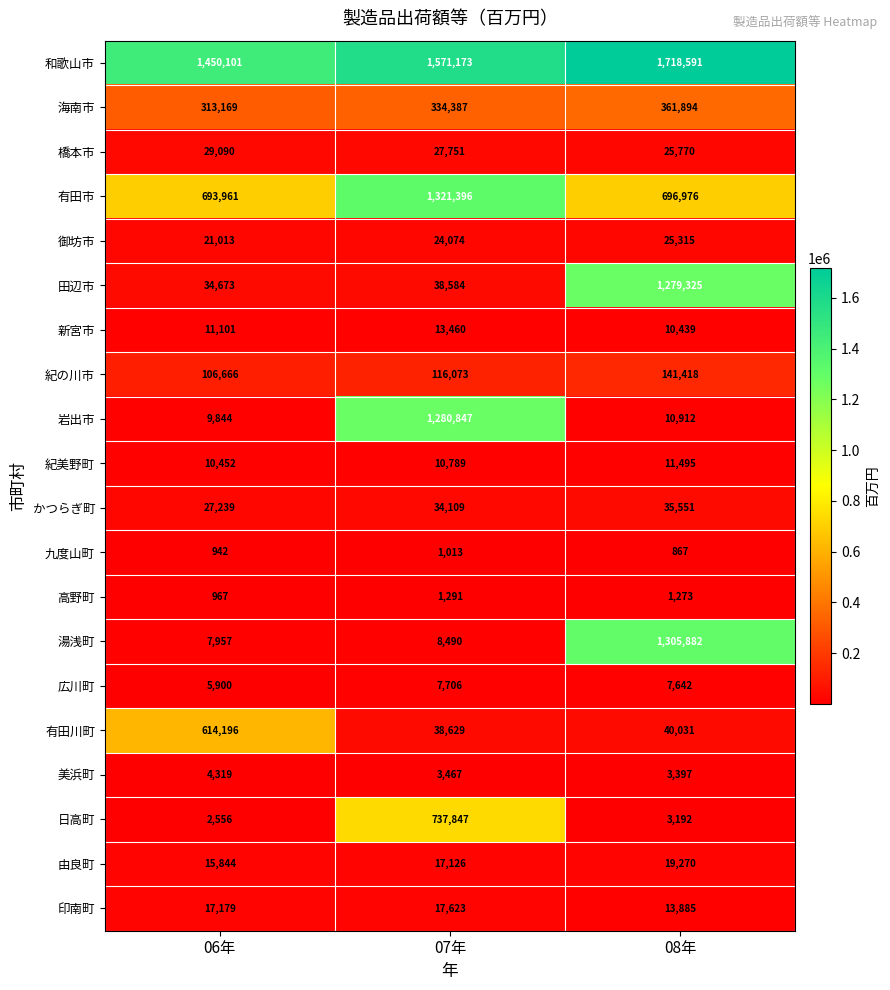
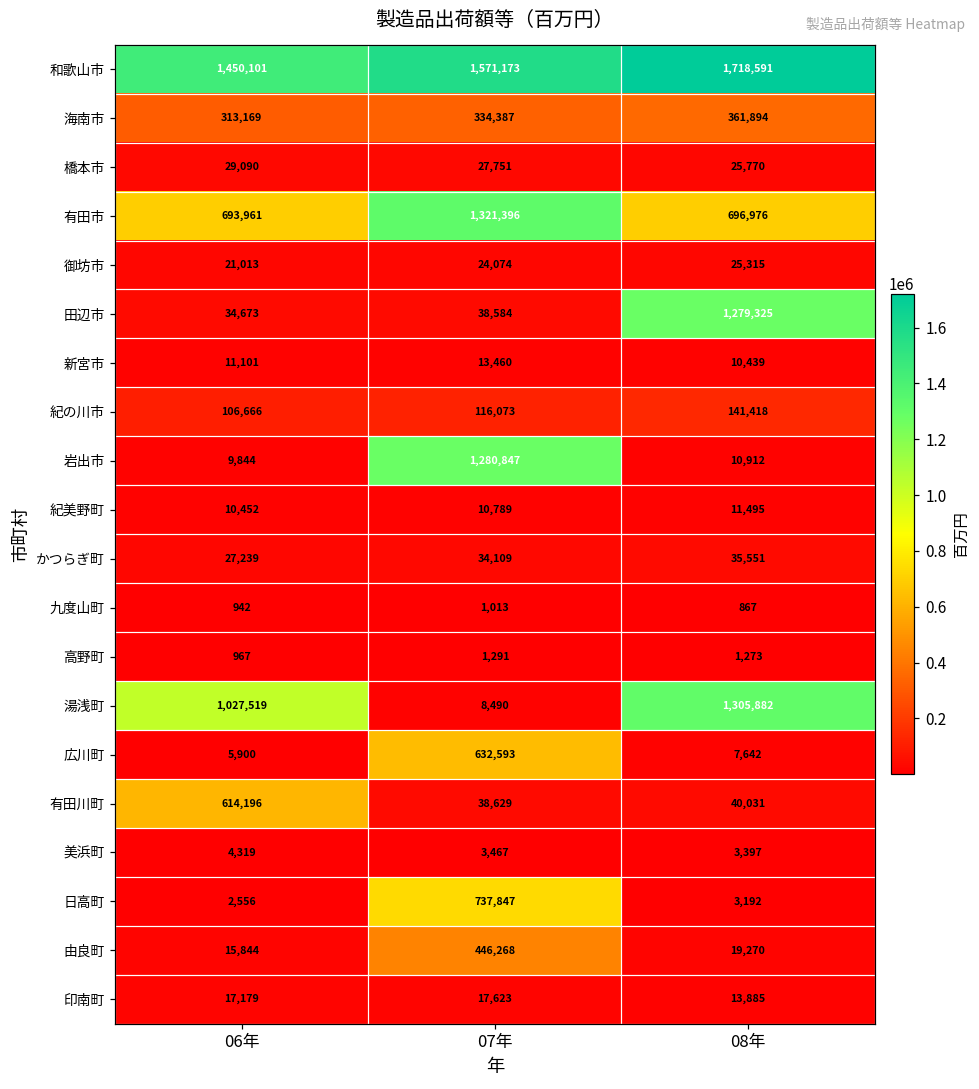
湯浅町, 06年: 7,957 -> 1,027,519
広川町, 07年: 7,706 -> 632,593
由良町, 07年: 17,126 -> 446,268
